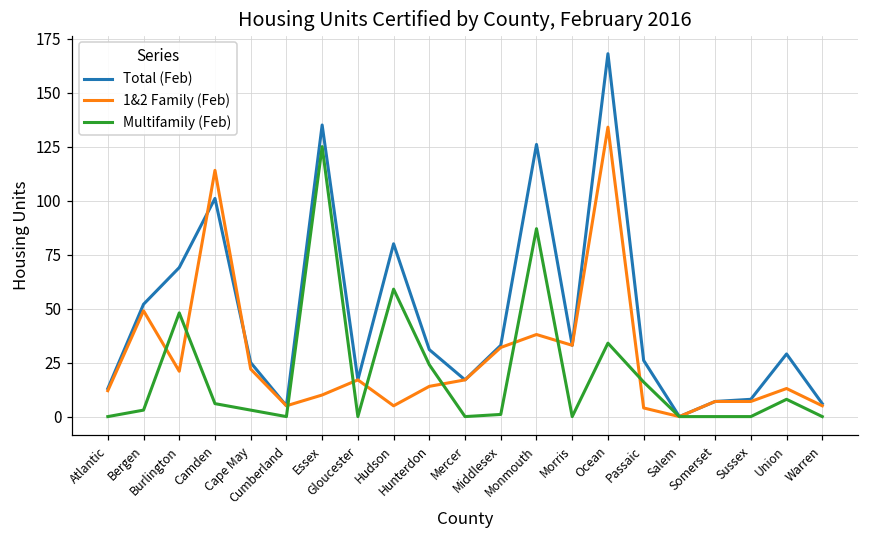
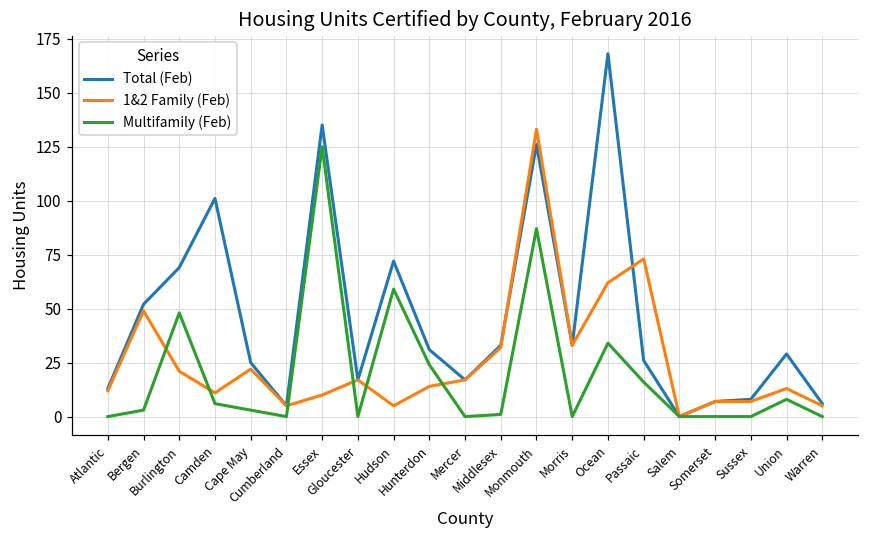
1&2 Family (Feb), Camden: 114 -> 11
Total (Feb), Hudson: 80 -> 72
1&2 Family (Feb), Monmouth: 38 -> 133
1&2 Family (Feb), Ocean: 134 -> 62
1&2 Family (Feb), Passaic: 4 -> 73
